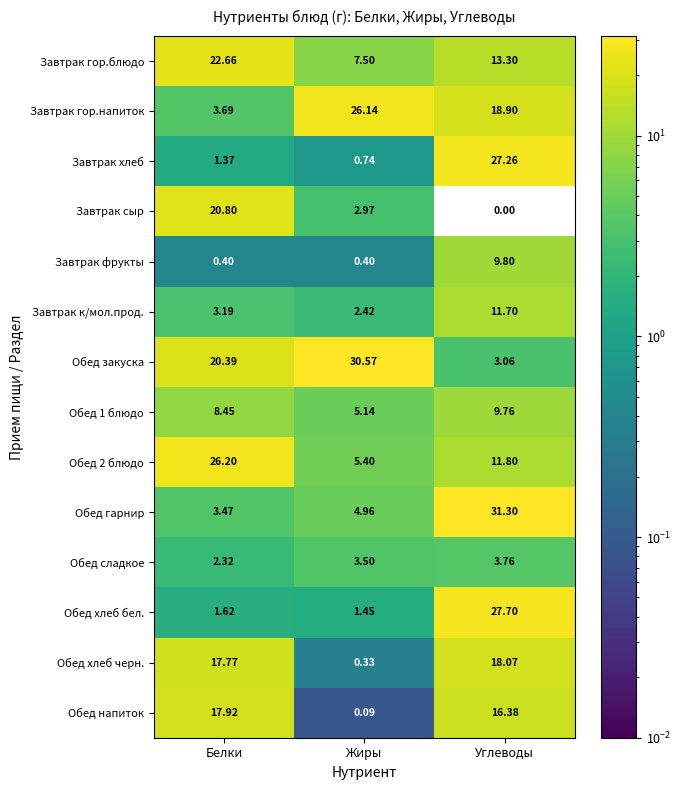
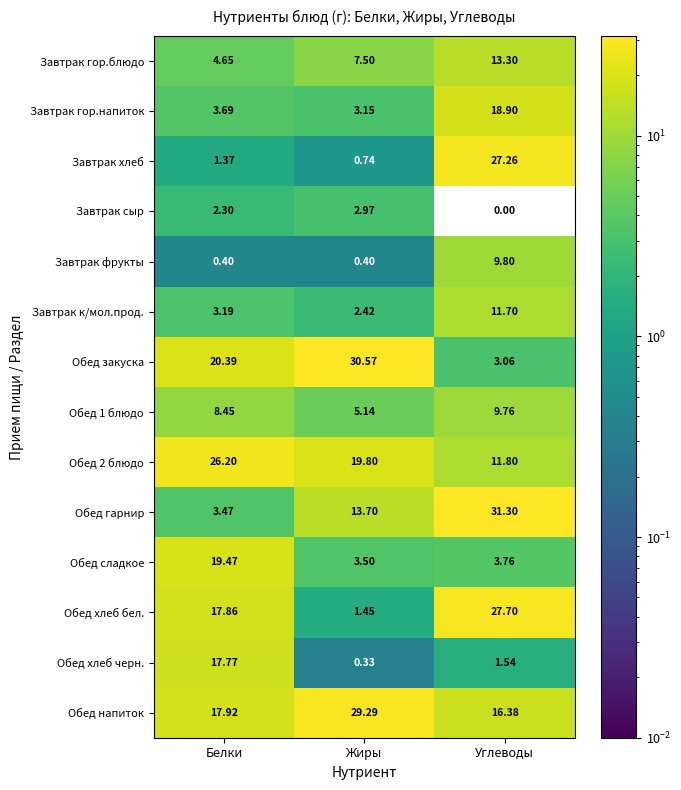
Завтрак гор.блюдо, Белки: 22.66 -> 4.65
Завтрак гор.напиток, Жиры: 26.14 -> 3.15
Завтрак сыр, Белки: 20.80 -> 2.30
Обед 2 блюдо, Жиры: 5.40 -> 19.80
Обед гарнир, Жиры: 4.96 -> 13.70
Обед сладкое, Белки: 2.32 -> 19.47
Обед хлеб бел., Белки: 1.62 -> 17.86
Обед хлеб черн., Углеводы: 18.07 -> 1.54
Обед напиток, Жиры: 0.09 -> 29.29
